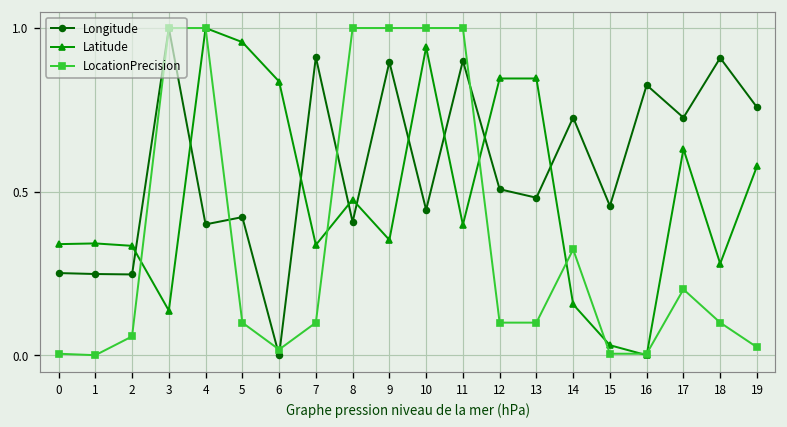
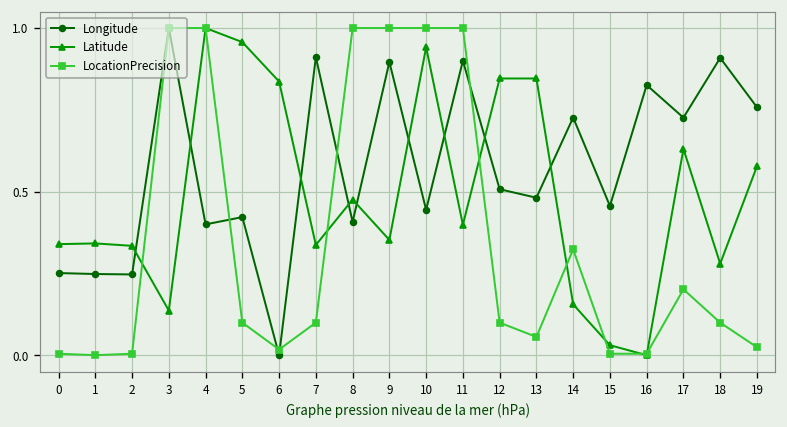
LocationPrecision, 2: 0.06 -> 0.00
LocationPrecision, 13: 0.10 -> 0.06
